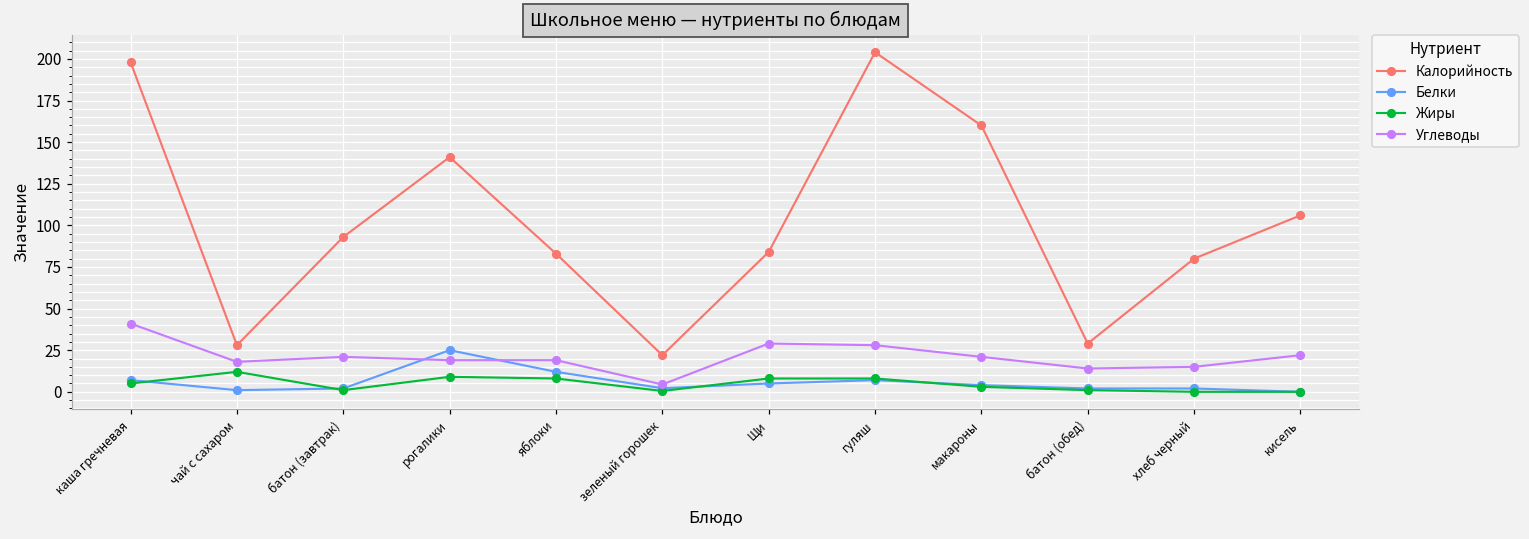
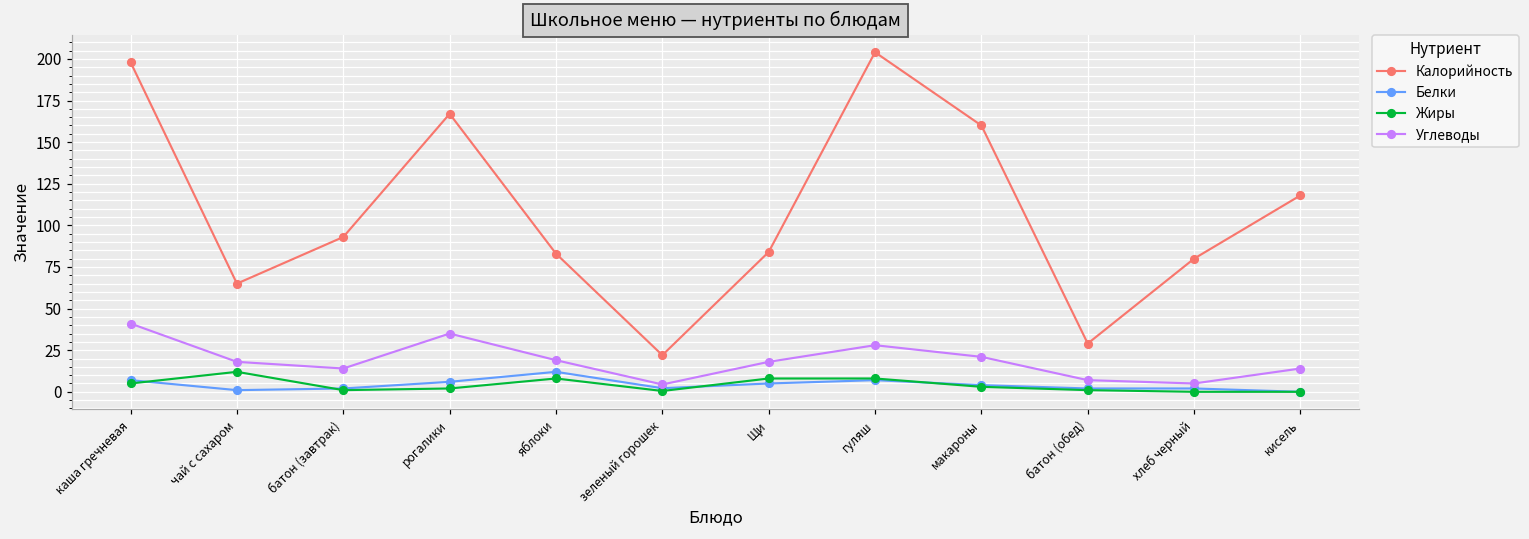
Калорийность, чай с сахаром: 28 -> 65
Углеводы, батон (завтрак): 21 -> 14
Калорийность, рогалики: 141 -> 167
Белки, рогалики: 25 -> 6
Жиры, рогалики: 9 -> 2
Углеводы, рогалики: 19 -> 35
Углеводы, Щи: 29 -> 18
Углеводы, батон (обед): 14 -> 7
Углеводы, хлеб черный: 15 -> 5
Калорийность, кисель: 106 -> 118
Углеводы, кисель: 22 -> 14
